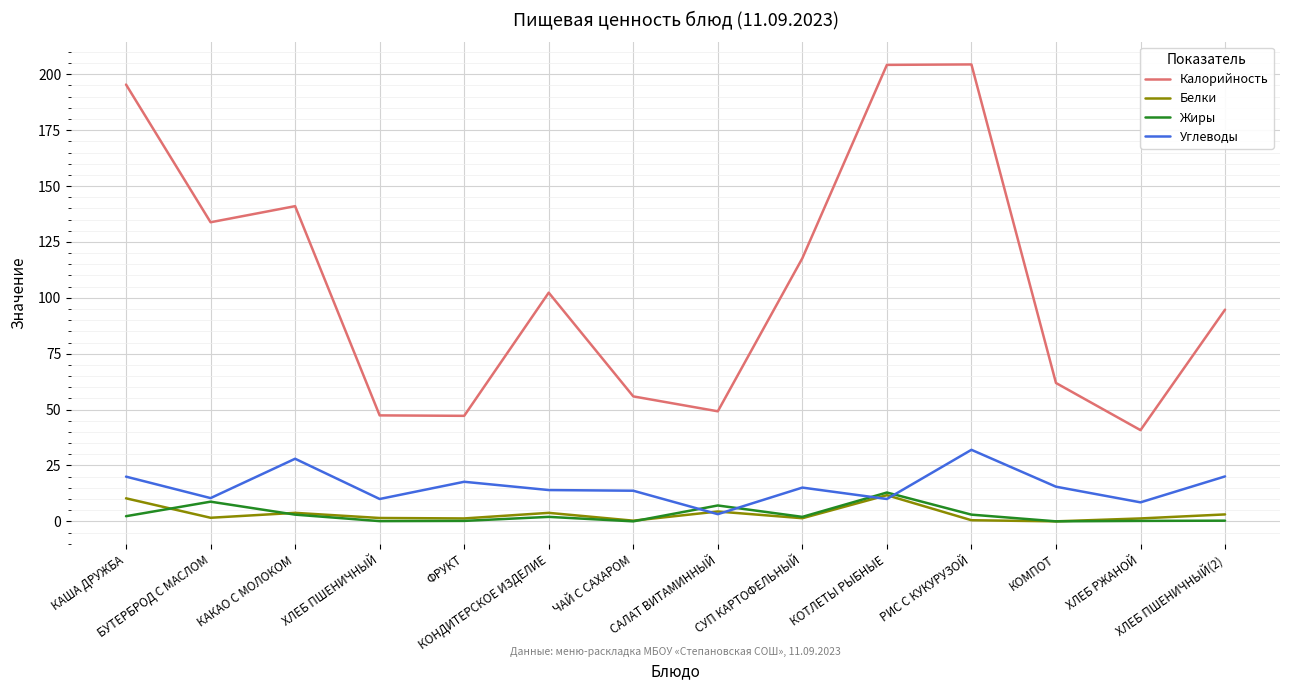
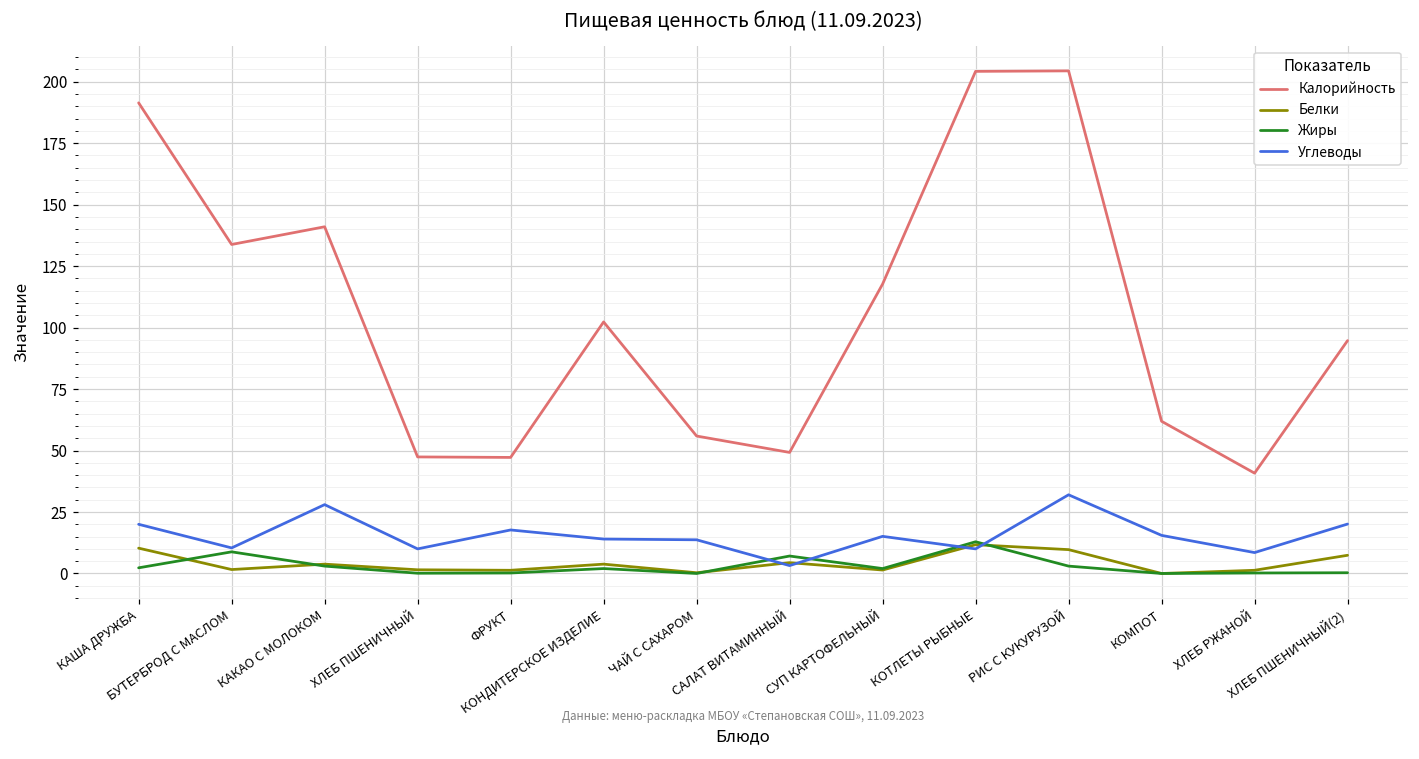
Калорийность, КАША ДРУЖБА: 195 -> 191
Белки, РИС С КУКУРУЗОЙ: 1 -> 10
Белки, ХЛЕБ ПШЕНИЧНЫЙ(2): 3 -> 7
